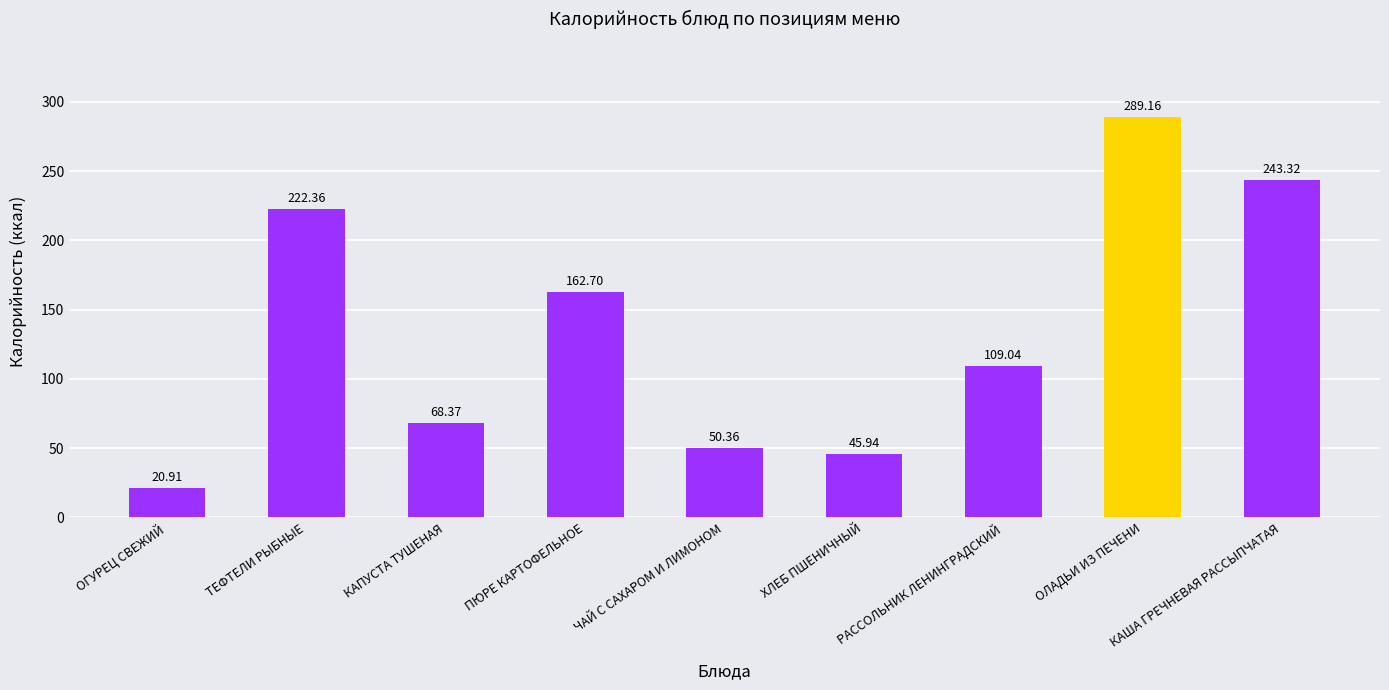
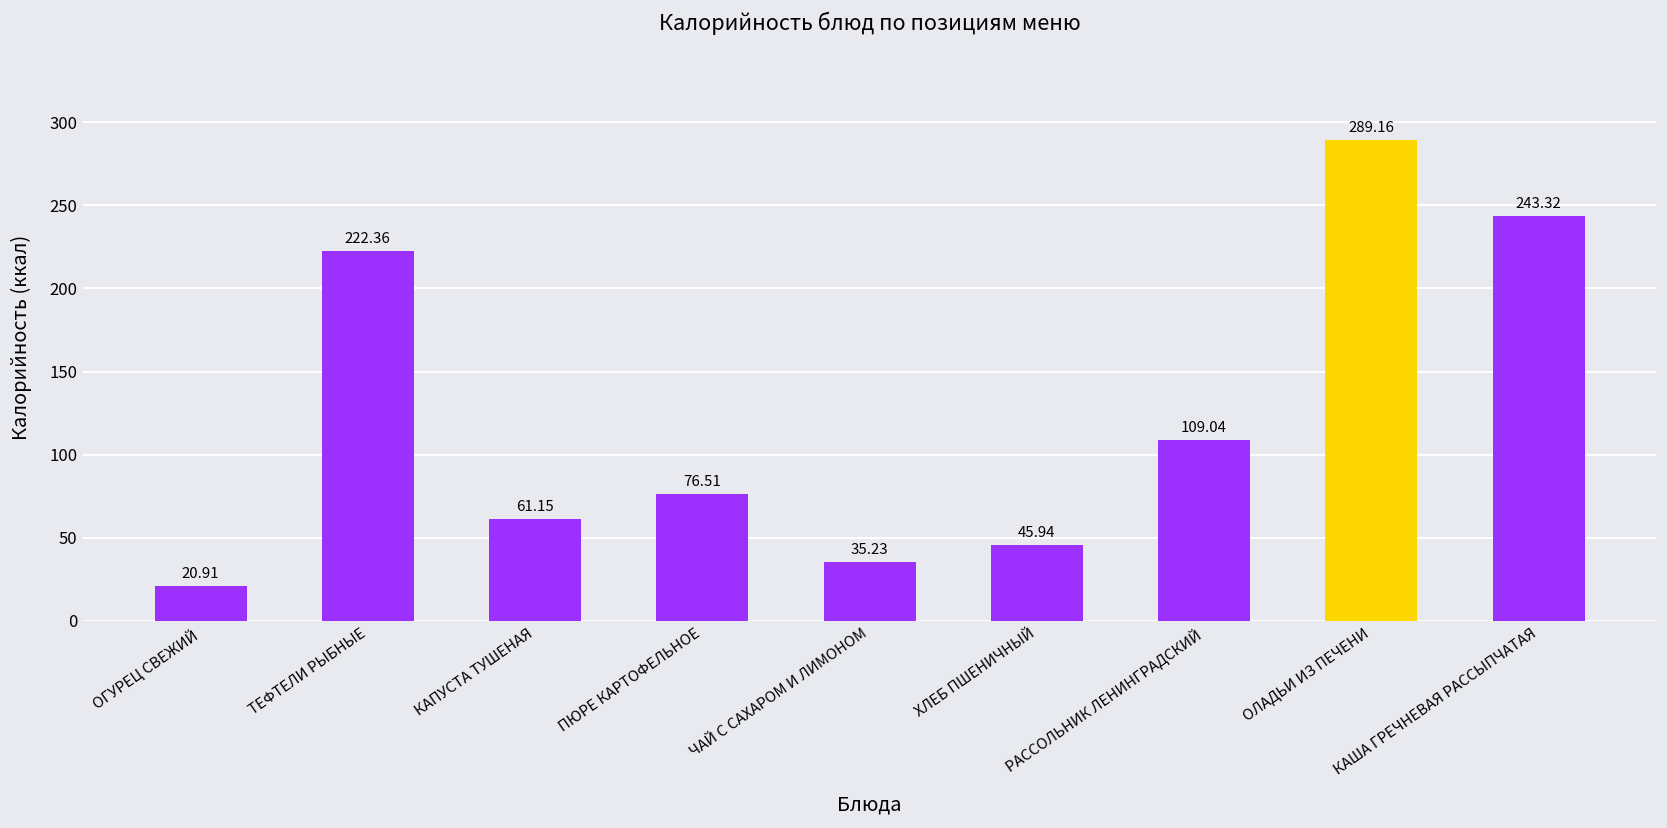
КАПУСТА ТУШЕНАЯ: 68.37 -> 61.15
ПЮРЕ КАРТОФЕЛЬНОЕ: 162.70 -> 76.51
ЧАЙ С САХАРОМ И ЛИМОНОМ: 50.36 -> 35.23
